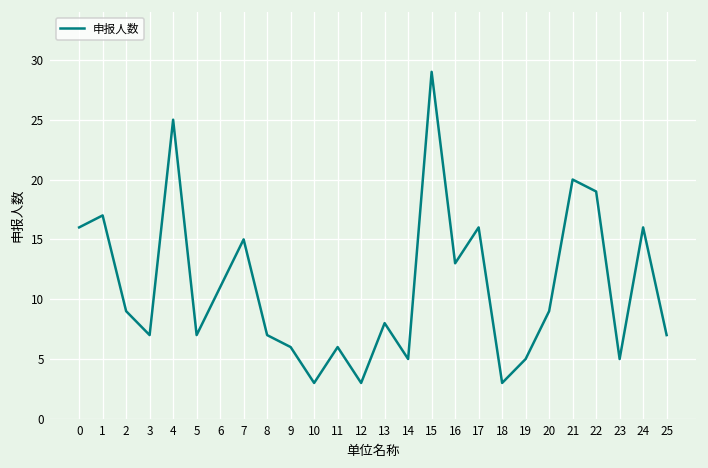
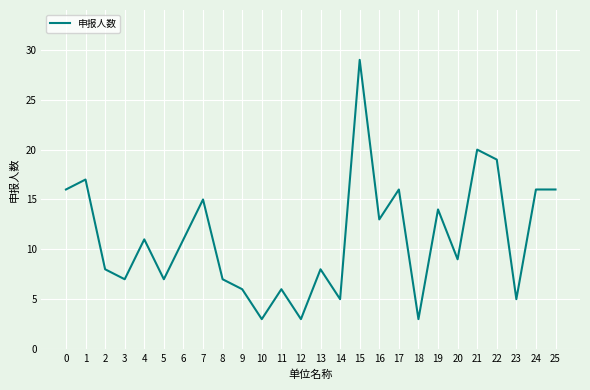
2: 9 -> 8
4: 25 -> 11
19: 5 -> 14
25: 7 -> 16
